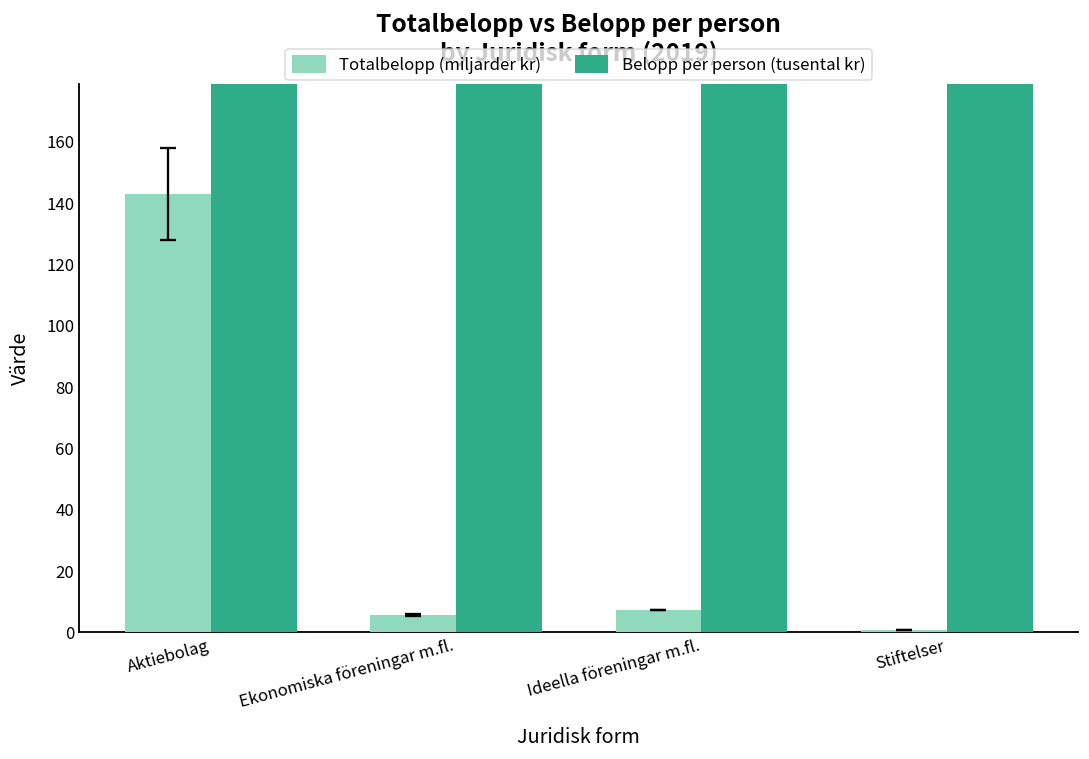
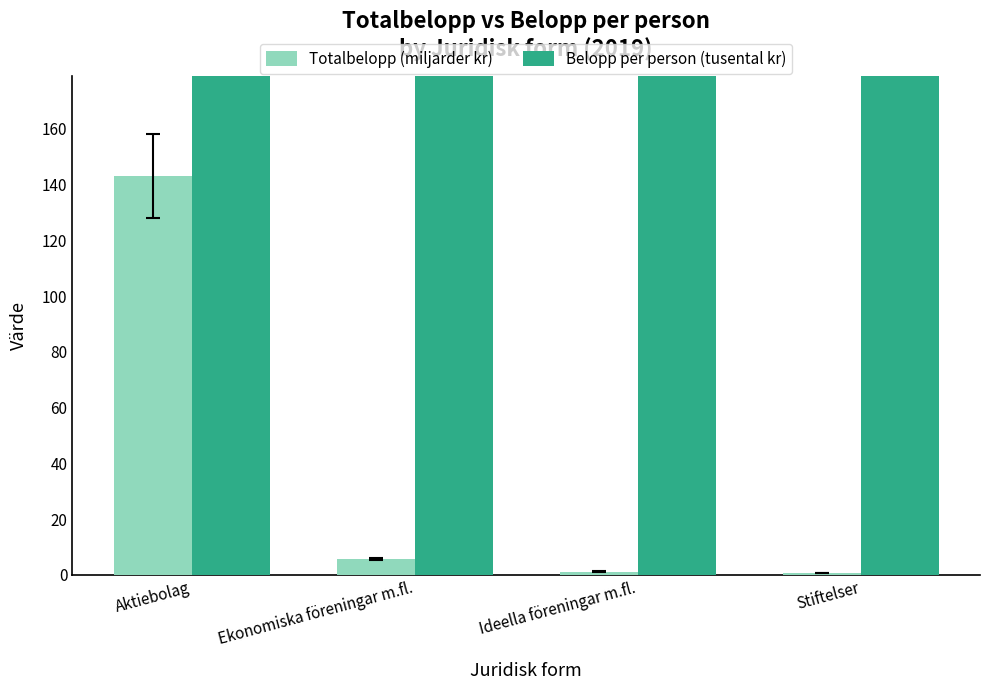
Totalbelopp (miljarder kr), Ideella föreningar m.fl.: 7 -> 1
